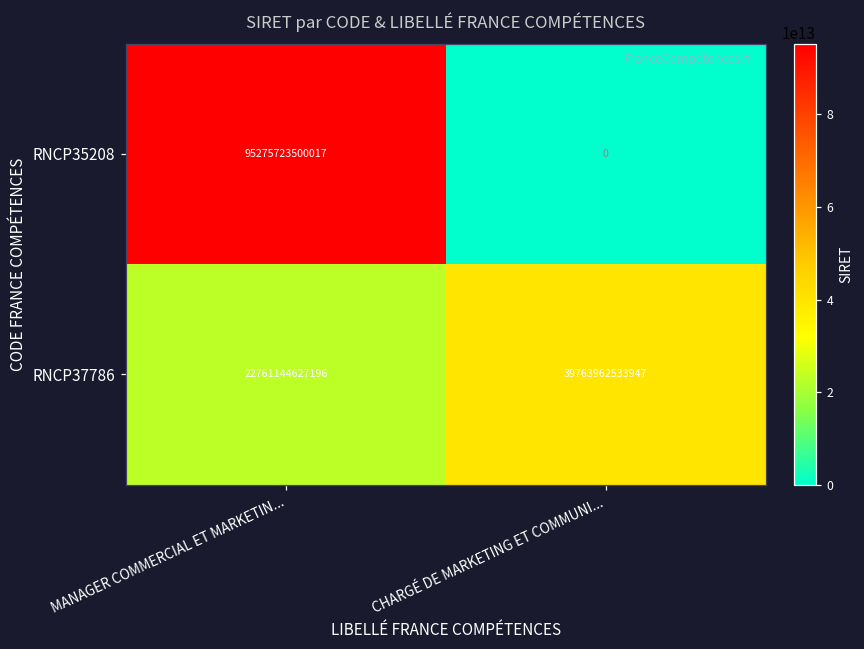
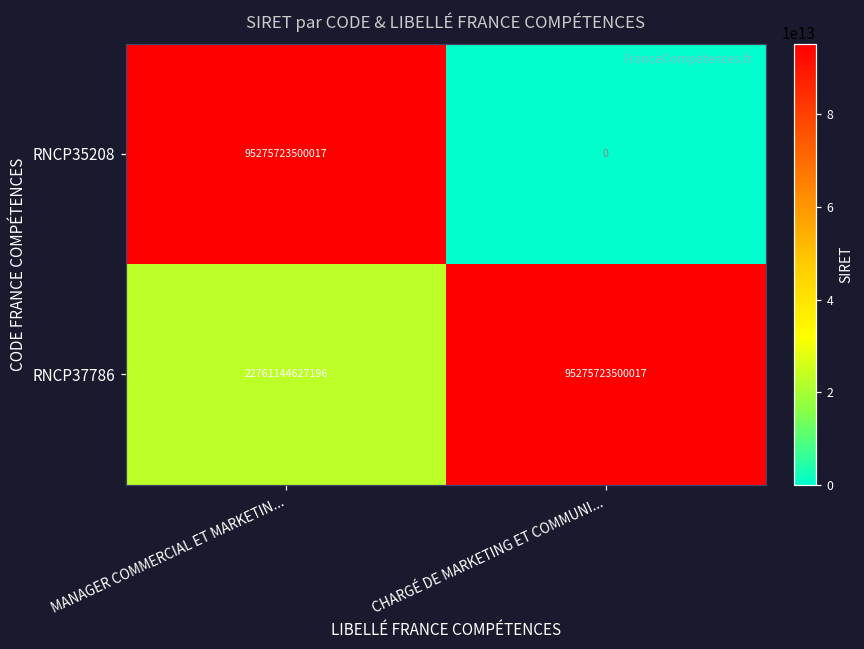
RNCP37786, CHARGÉ DE MARKETING ET COMMUNI...: 39763962533947 -> 95275723500017
